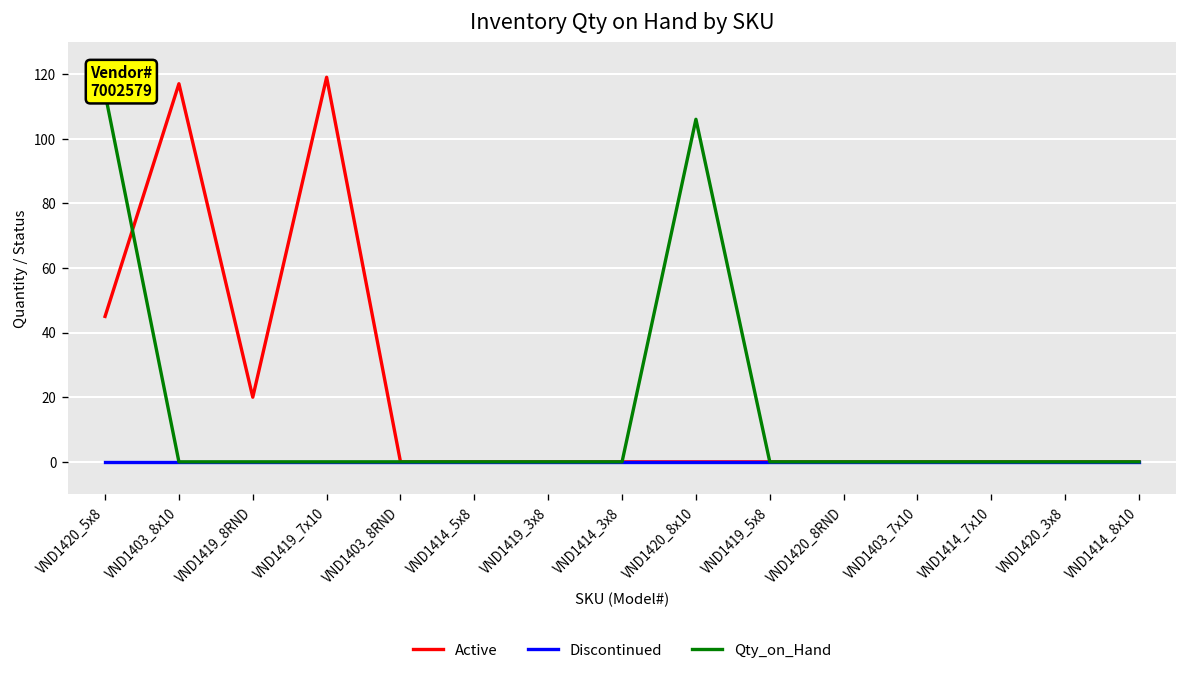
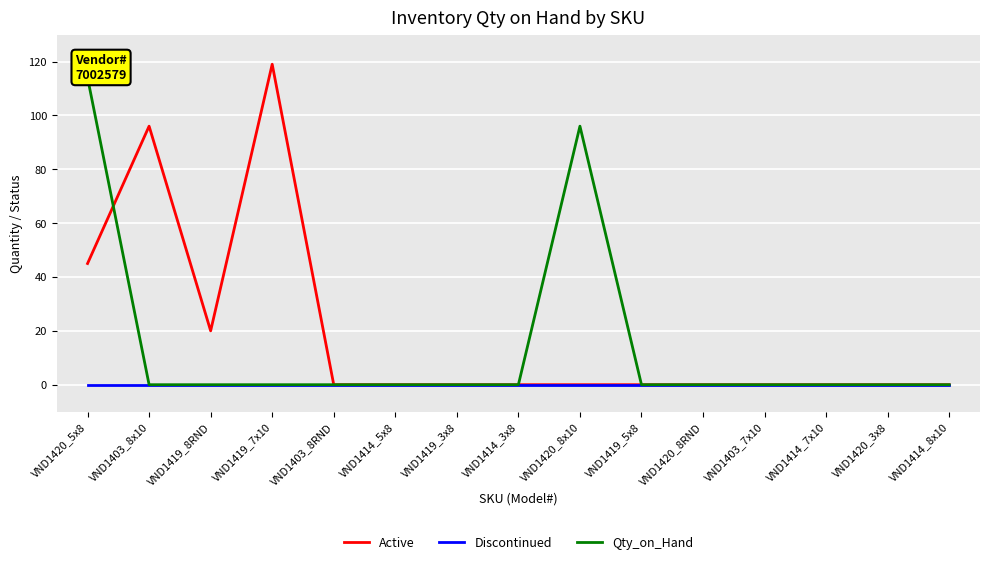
Active, VND1403_8x10: 117 -> 96
Qty_on_Hand, VND1420_8x10: 106 -> 96
